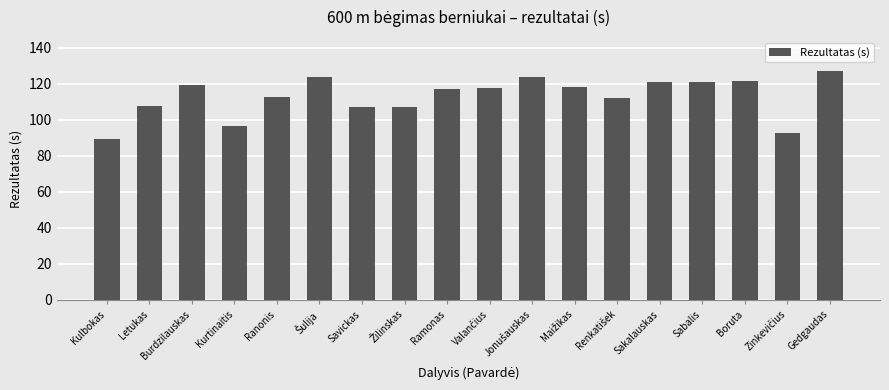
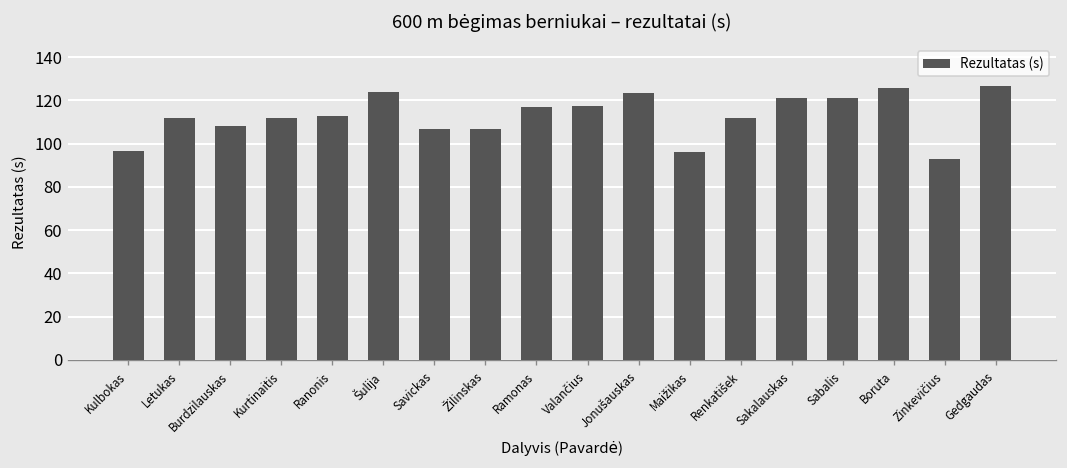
Kulbokas: 89 -> 97
Letukas: 107 -> 112
Burdzilauskas: 119 -> 108
Kurtinaitis: 97 -> 112
Maižikas: 118 -> 96
Boruta: 121 -> 126
